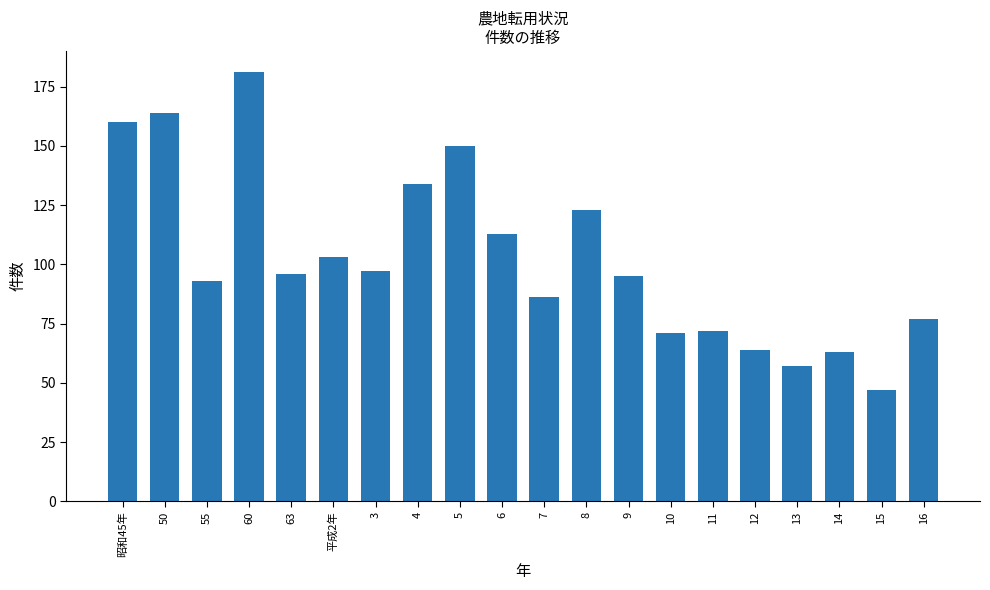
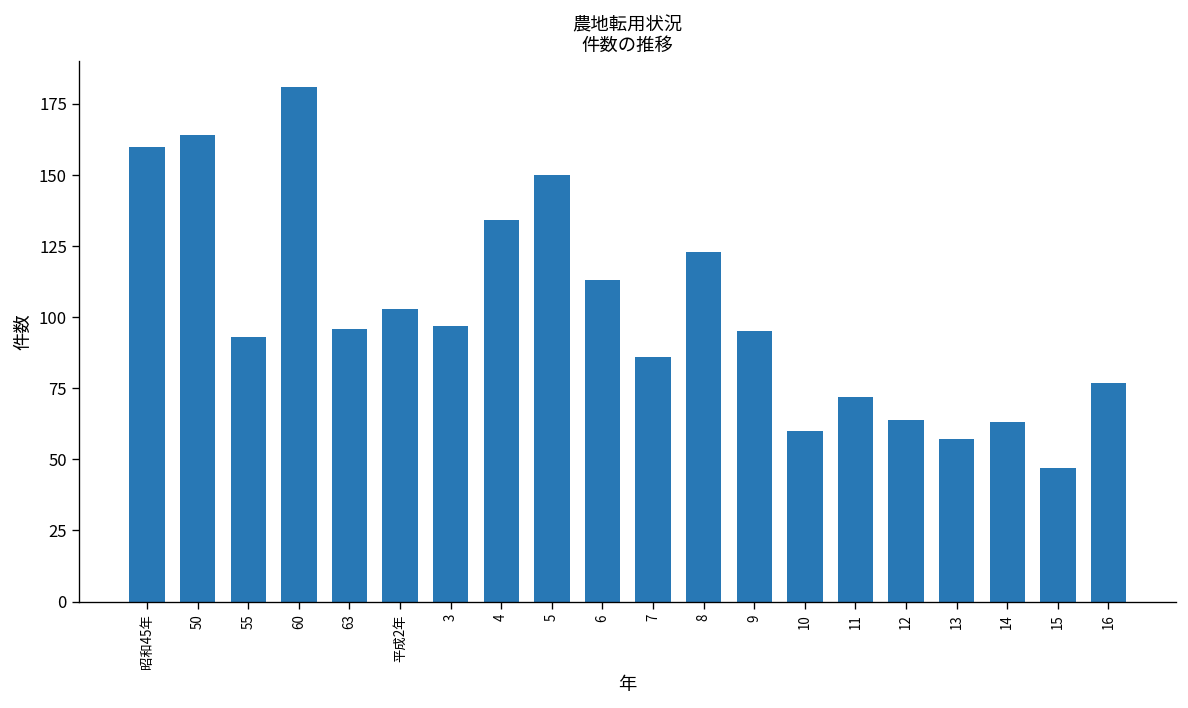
10: 71 -> 60
